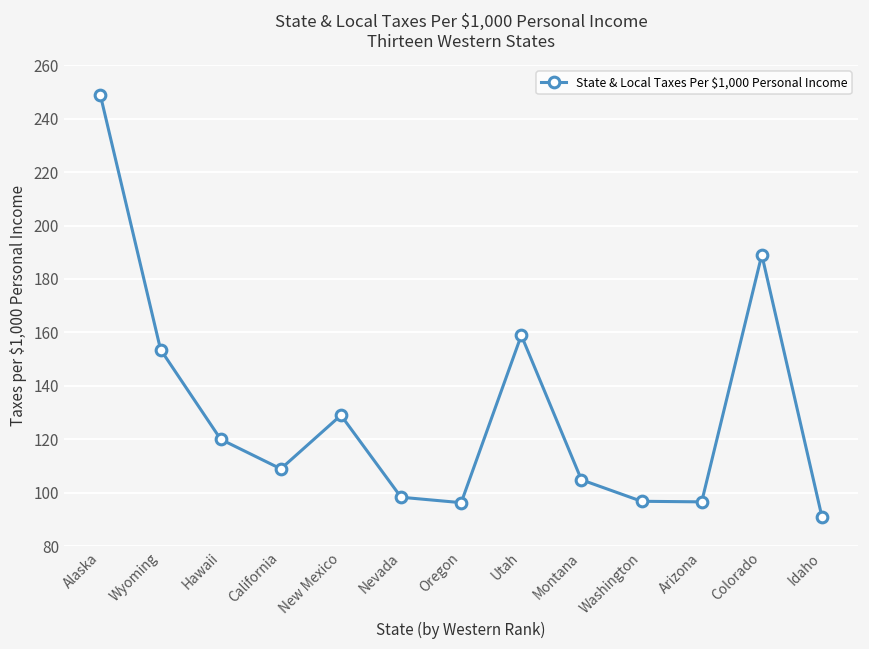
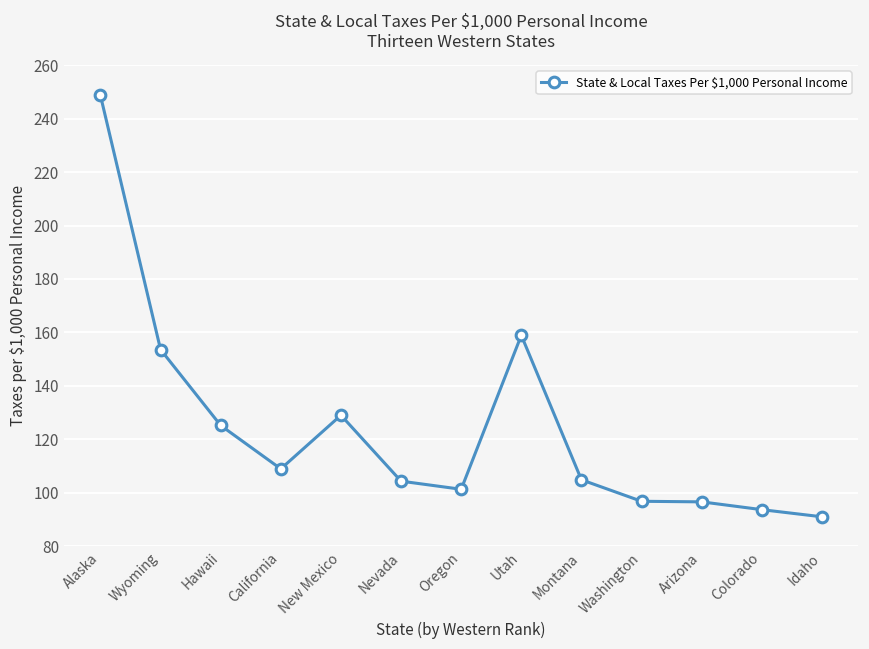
Hawaii: 120 -> 125
Nevada: 98 -> 104
Oregon: 96 -> 101
Colorado: 189 -> 94
